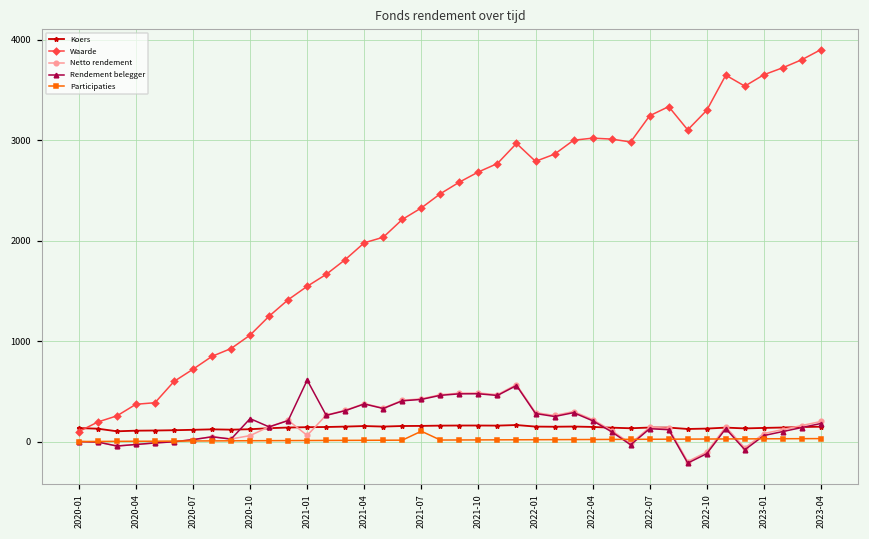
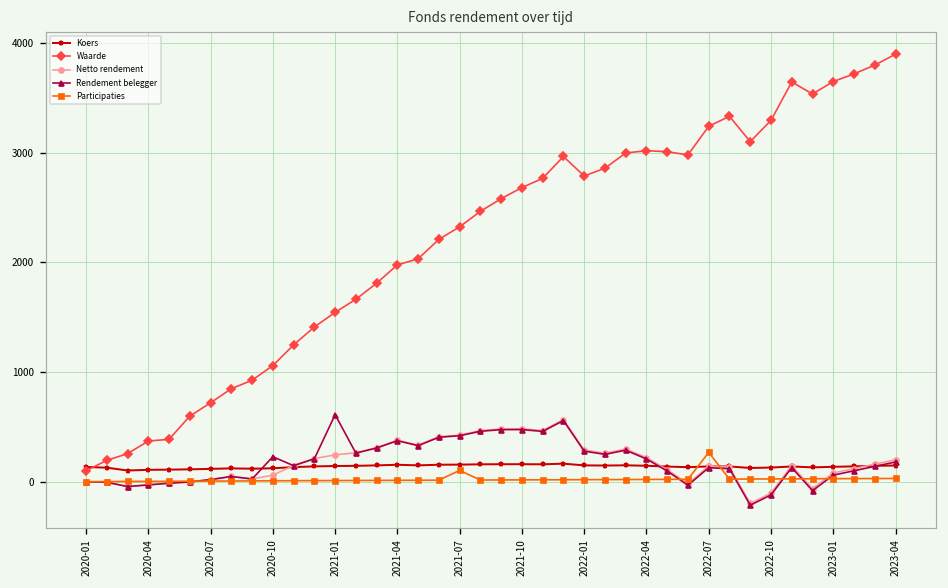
Netto rendement, 2021-01: 100 -> 200
Participaties, 2022-07: 0 -> 300
